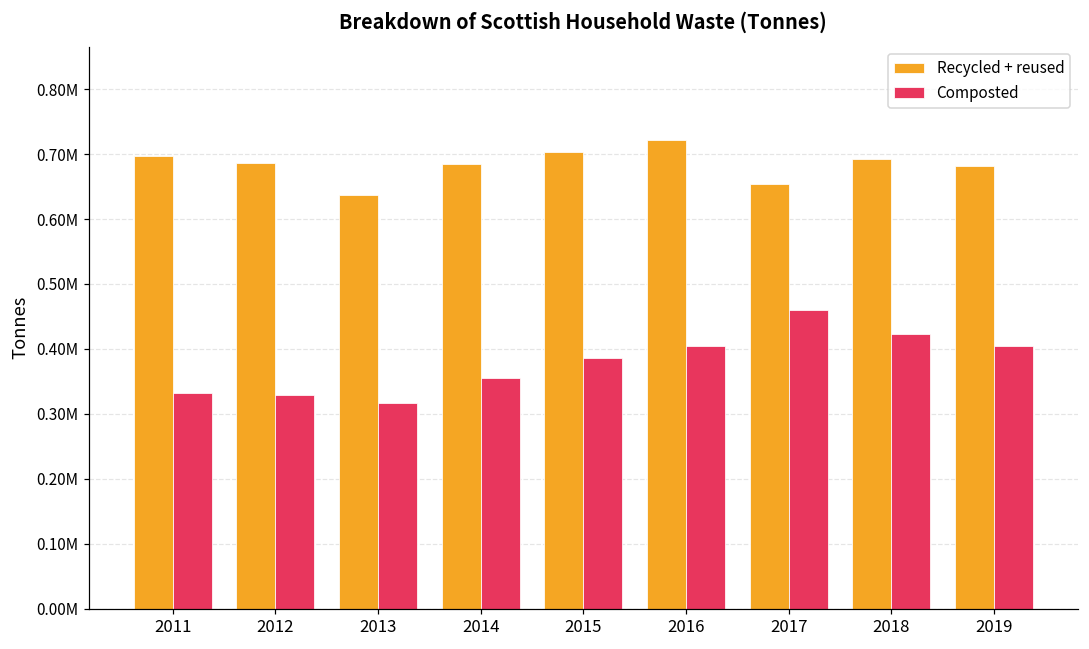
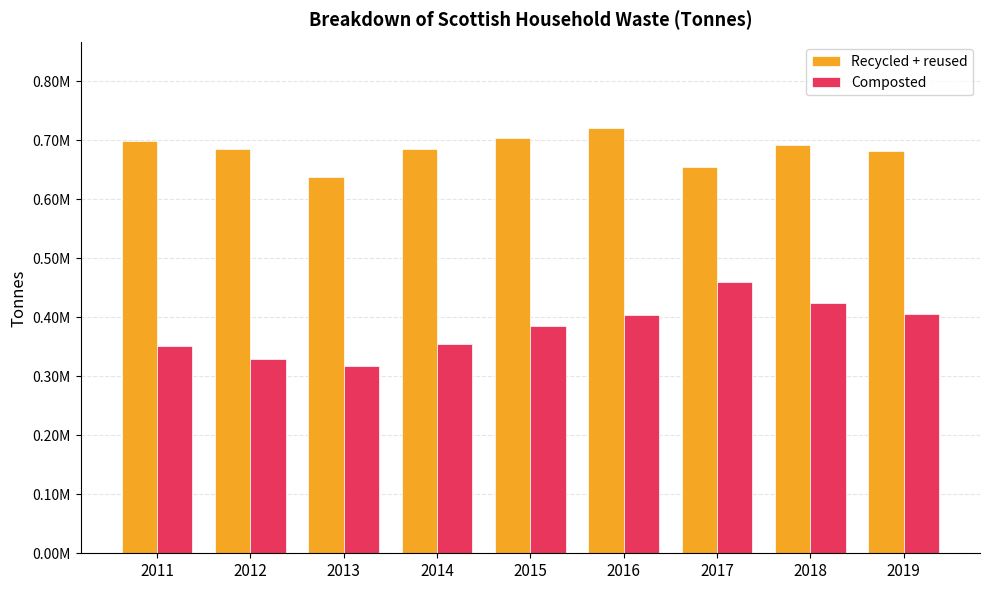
Composted, 2011: 330000 -> 350000
